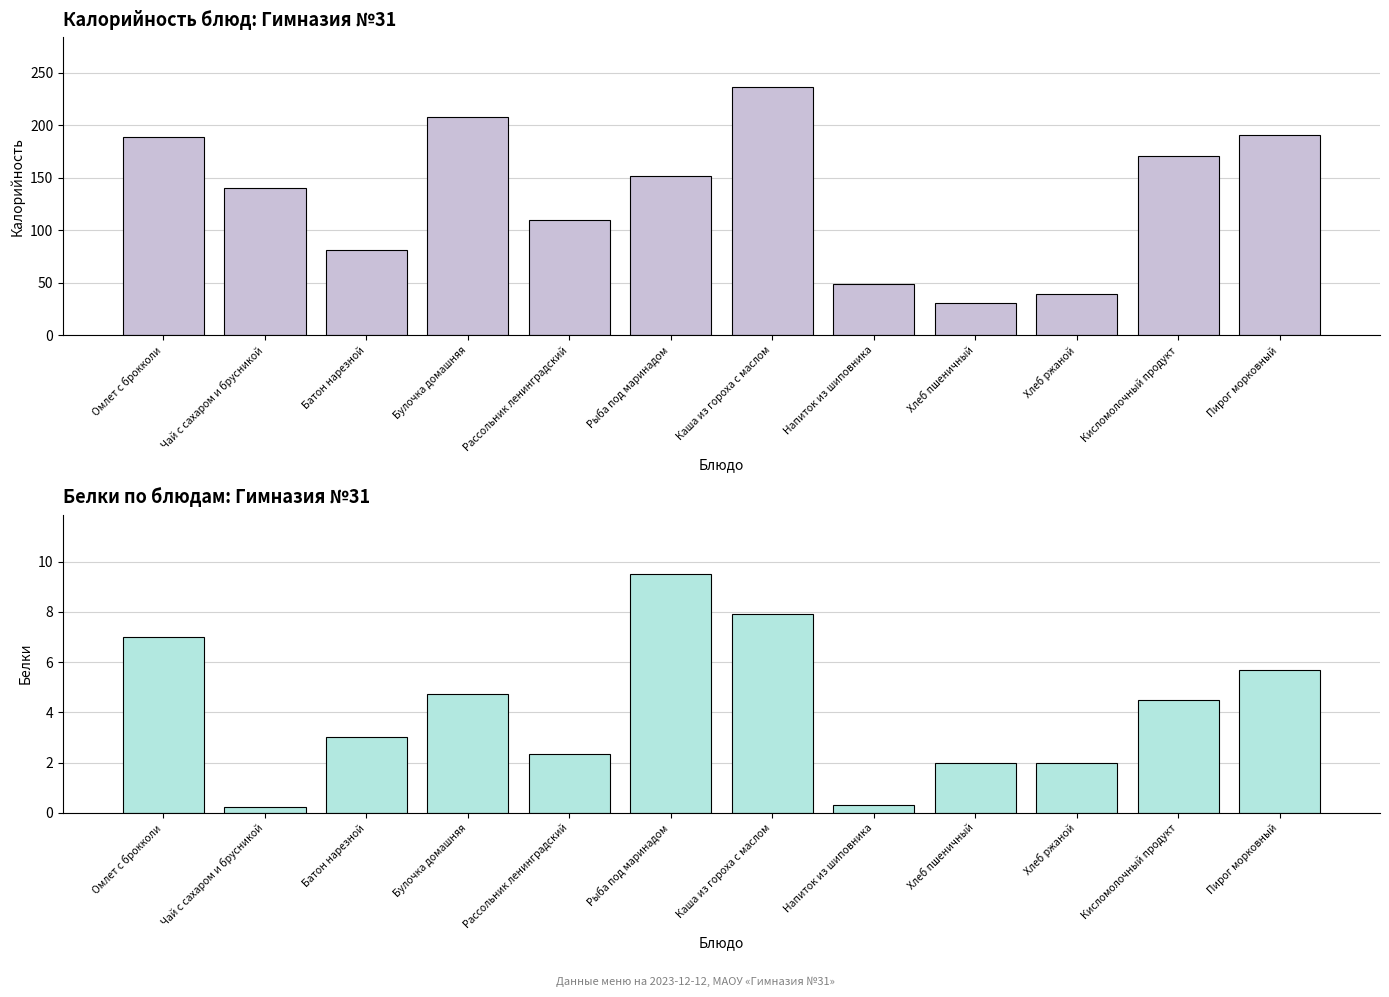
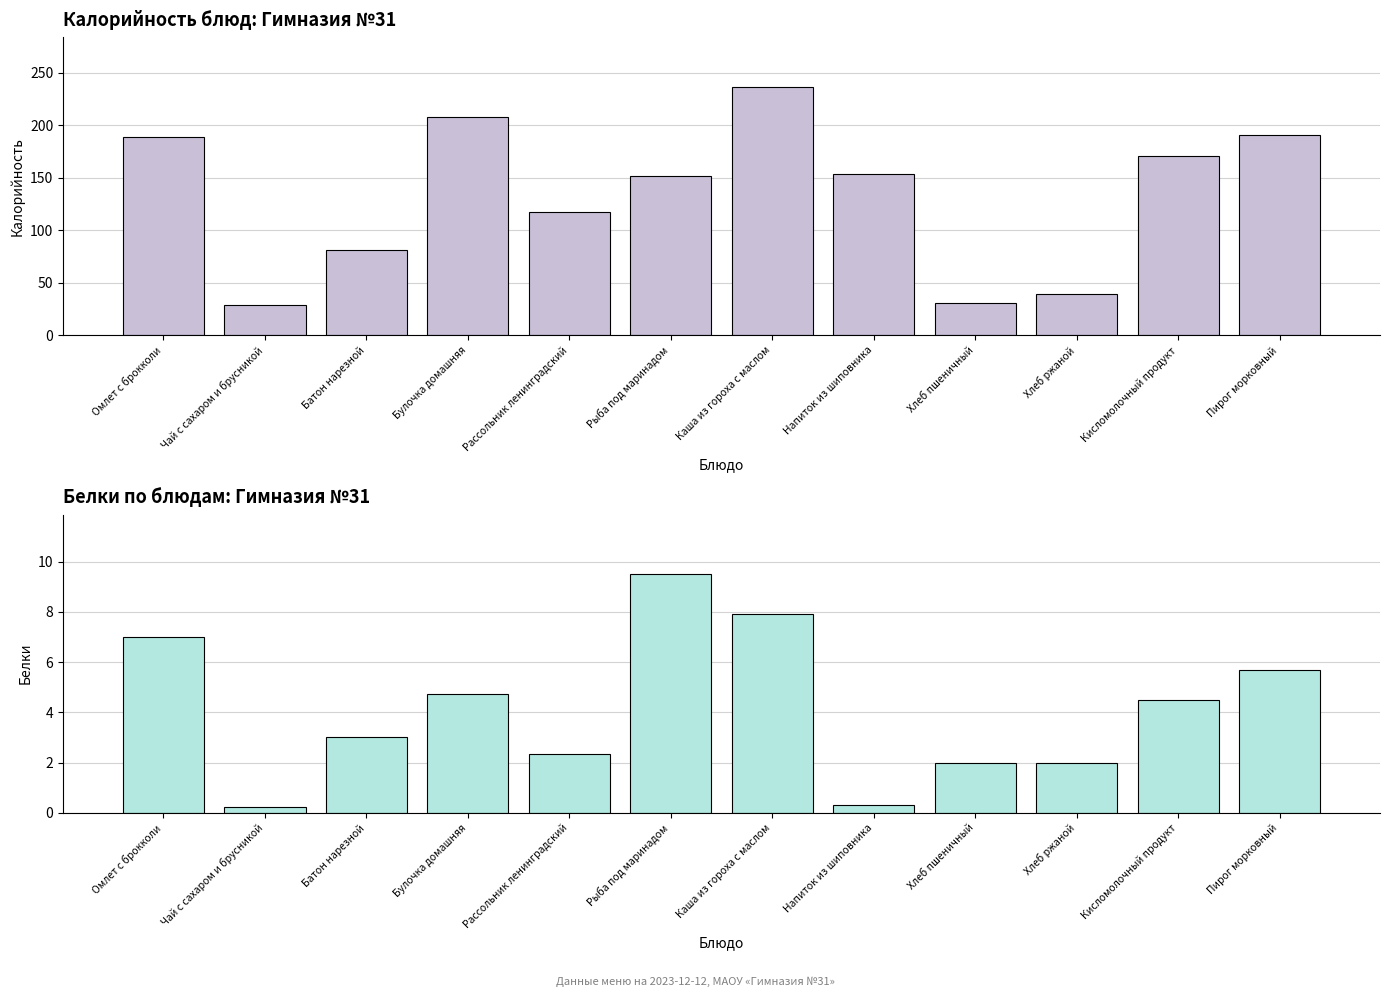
Калорийность блюд: Гимназия №31, Чай с сахаром и брусникой: 140 -> 29
Калорийность блюд: Гимназия №31, Рассольник ленинградский: 109 -> 118
Калорийность блюд: Гимназия №31, Напиток из шиповника: 48 -> 154
